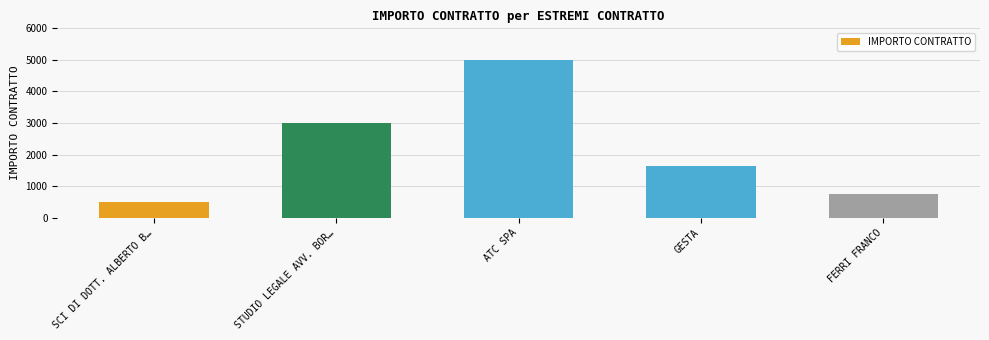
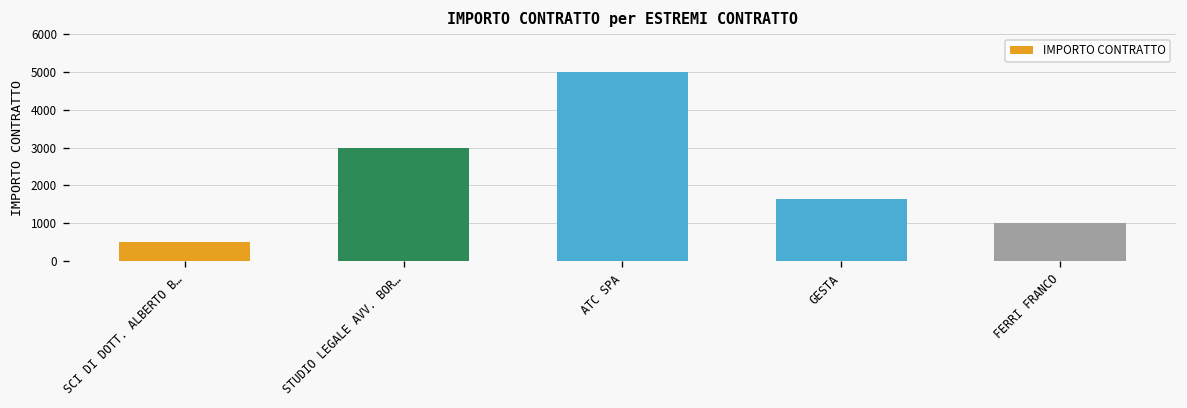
FERRI FRANCO: 700 -> 1000
